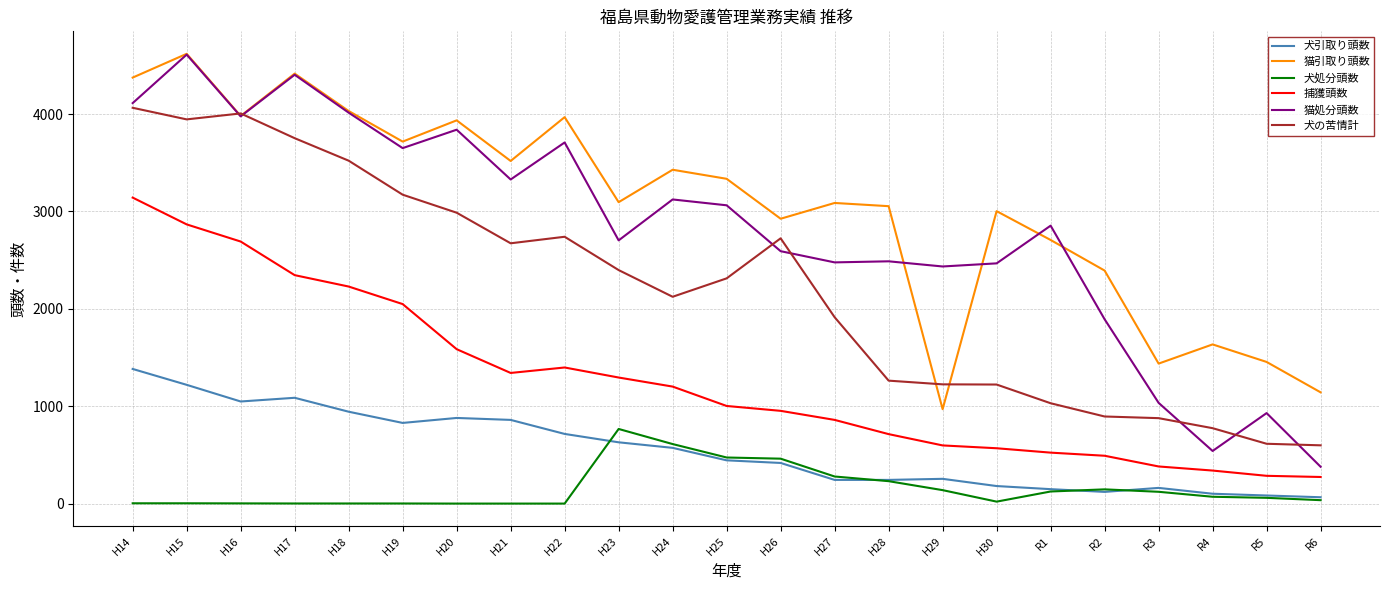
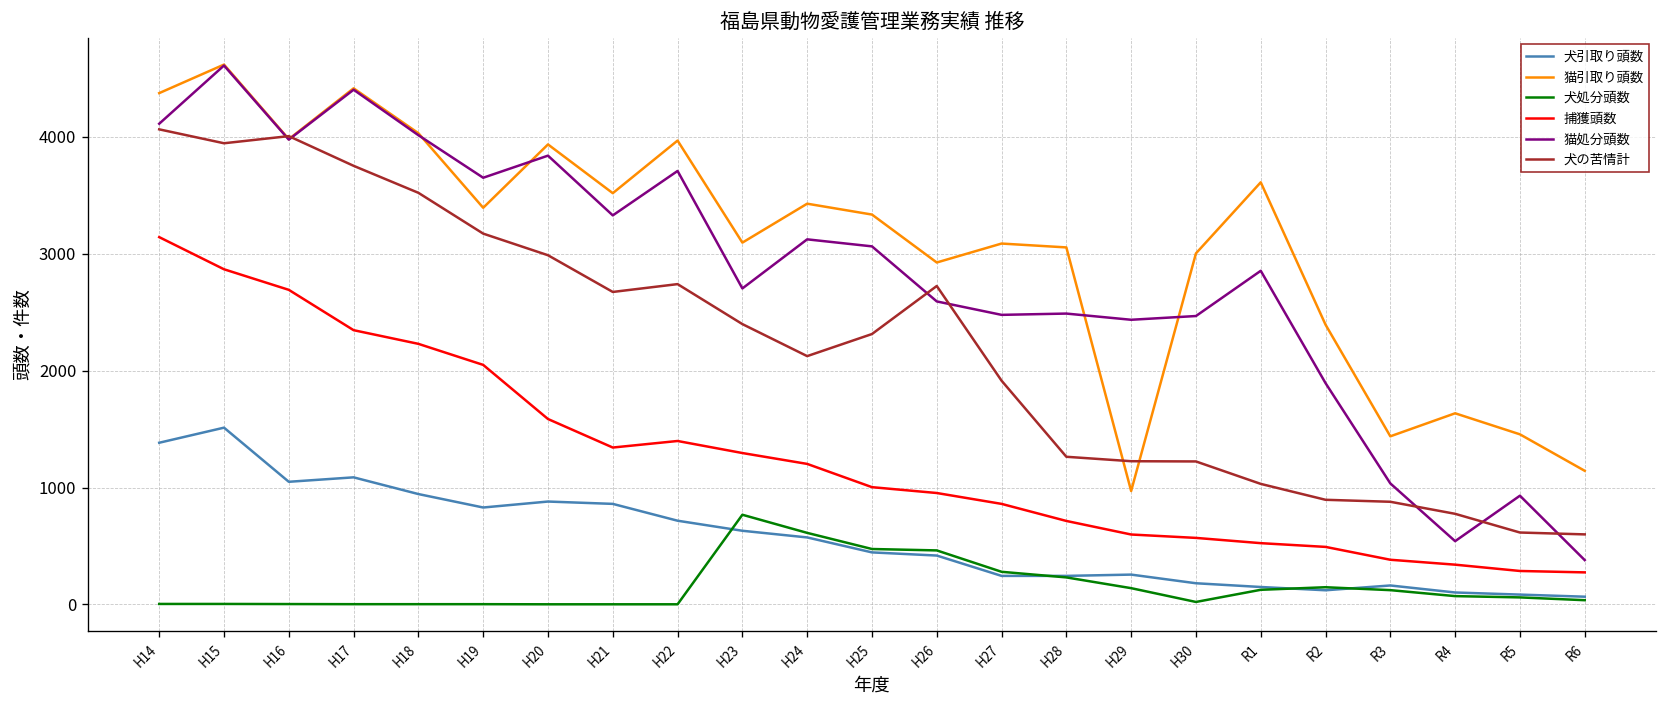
犬引取り頭数, H15: 1200 -> 1500
猫引取り頭数, H19: 3700 -> 3400
猫引取り頭数, R1: 2700 -> 3600
